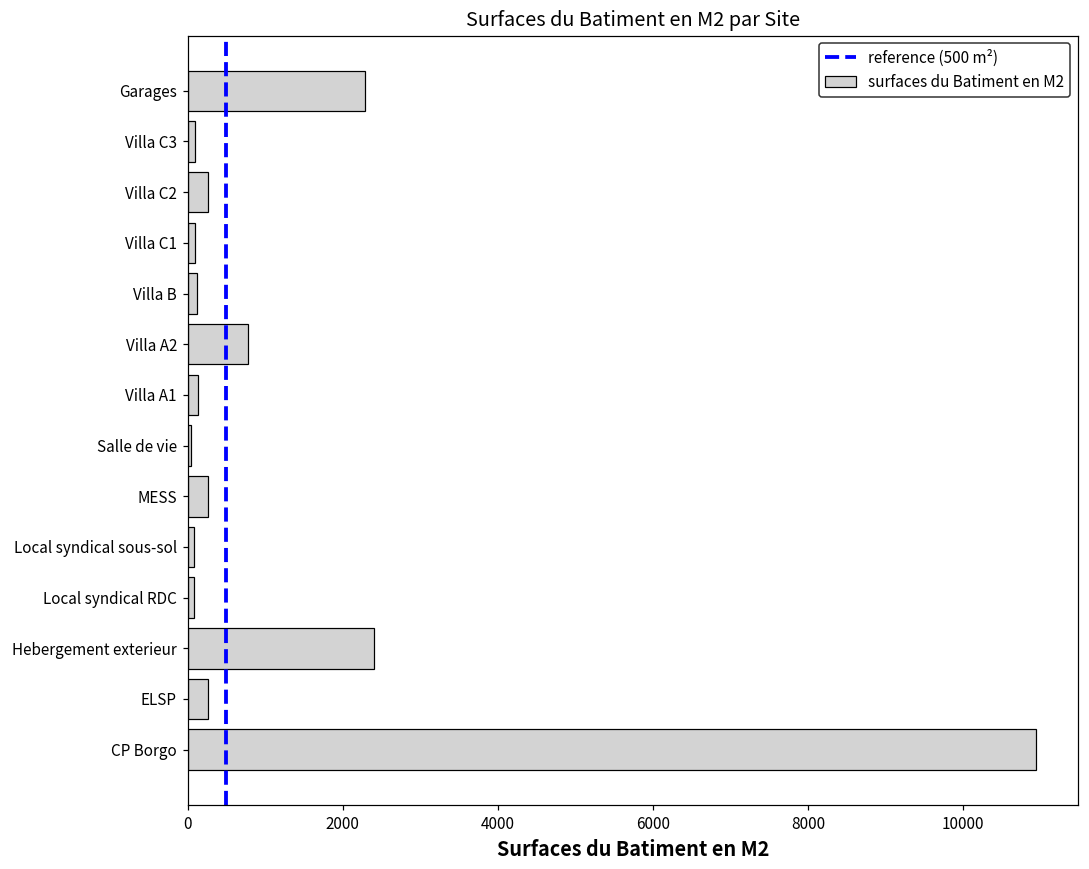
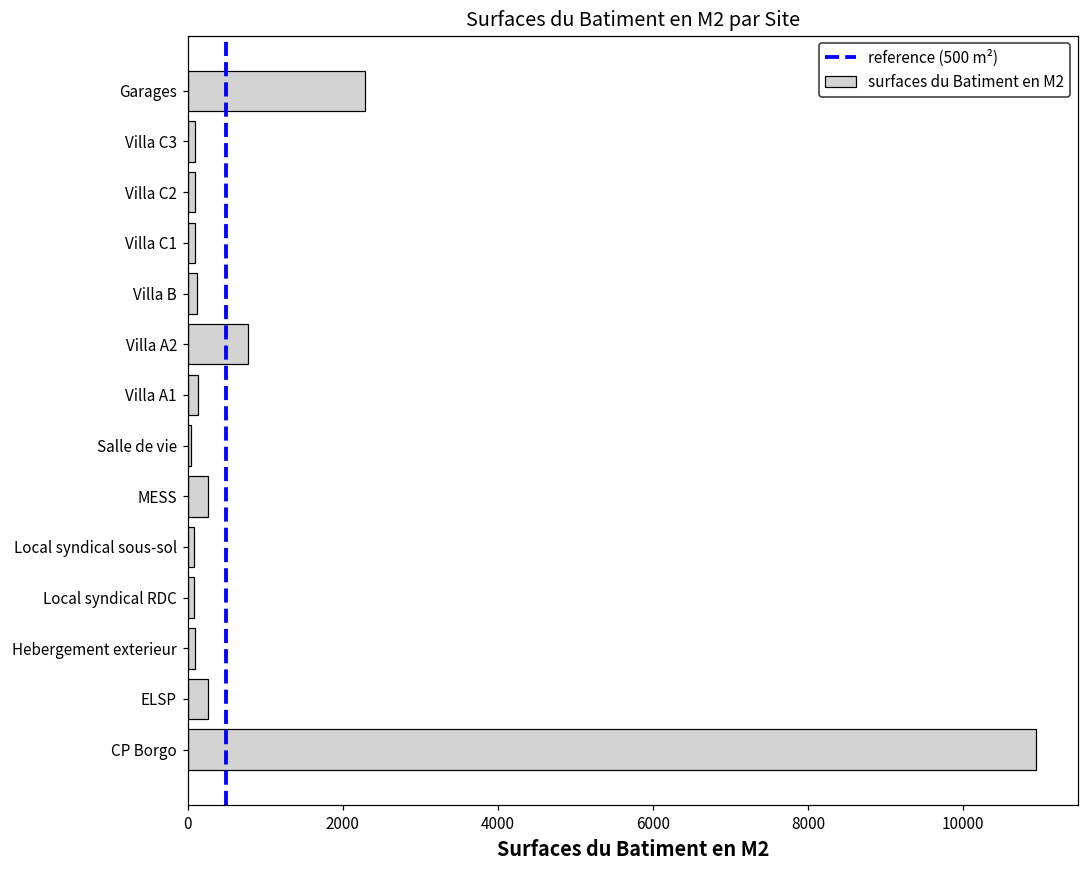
Villa C2: 300 -> 100
Hebergement exterieur: 2400 -> 100
